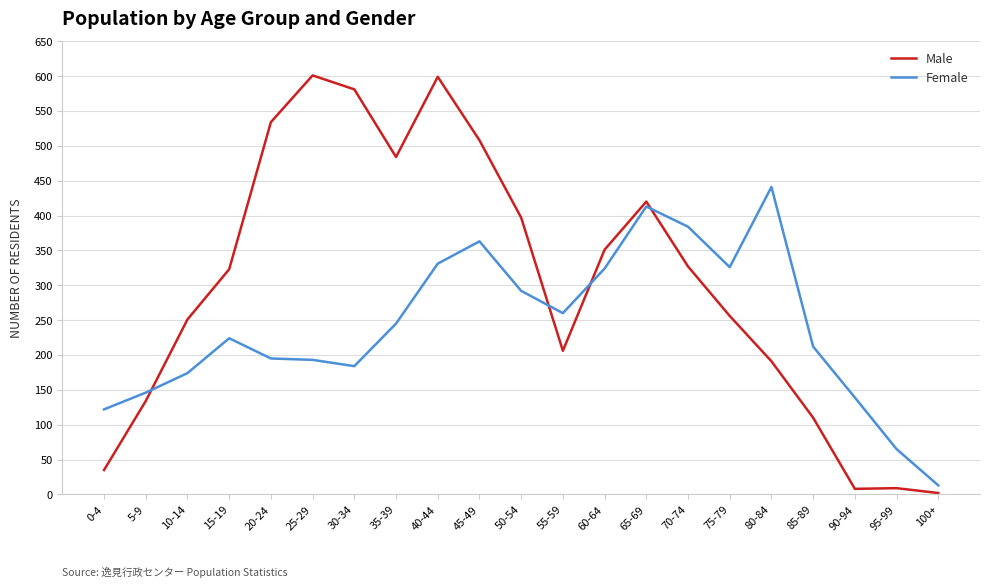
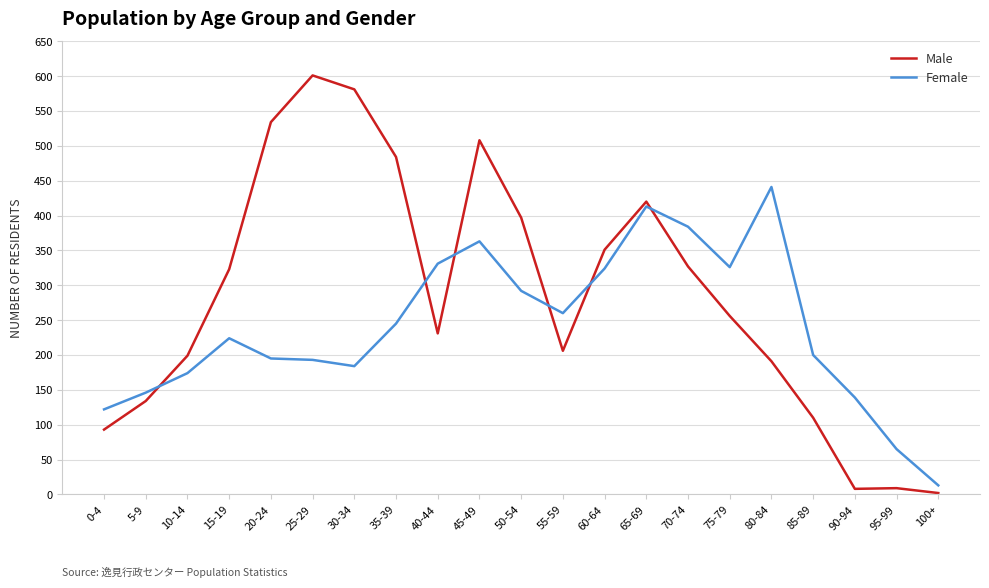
Male, 0-4: 40 -> 90
Male, 10-14: 250 -> 200
Male, 40-44: 600 -> 230
Female, 85-89: 210 -> 200
